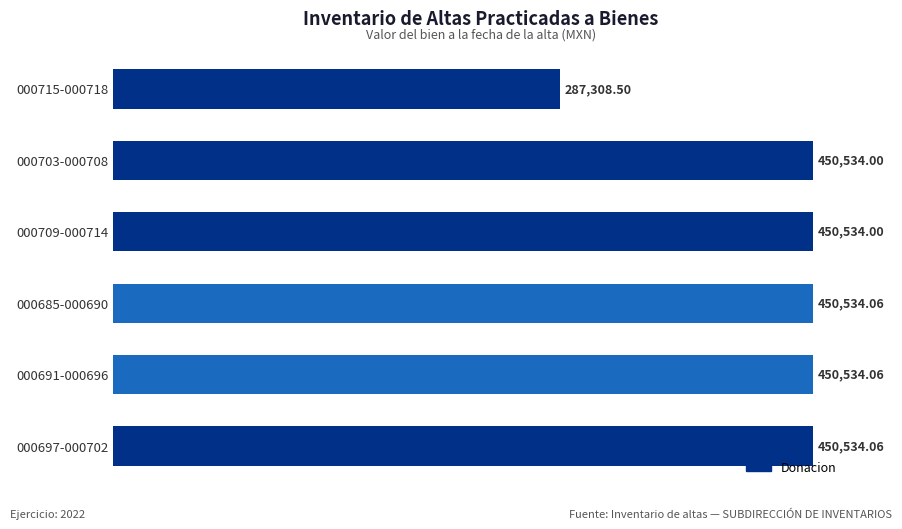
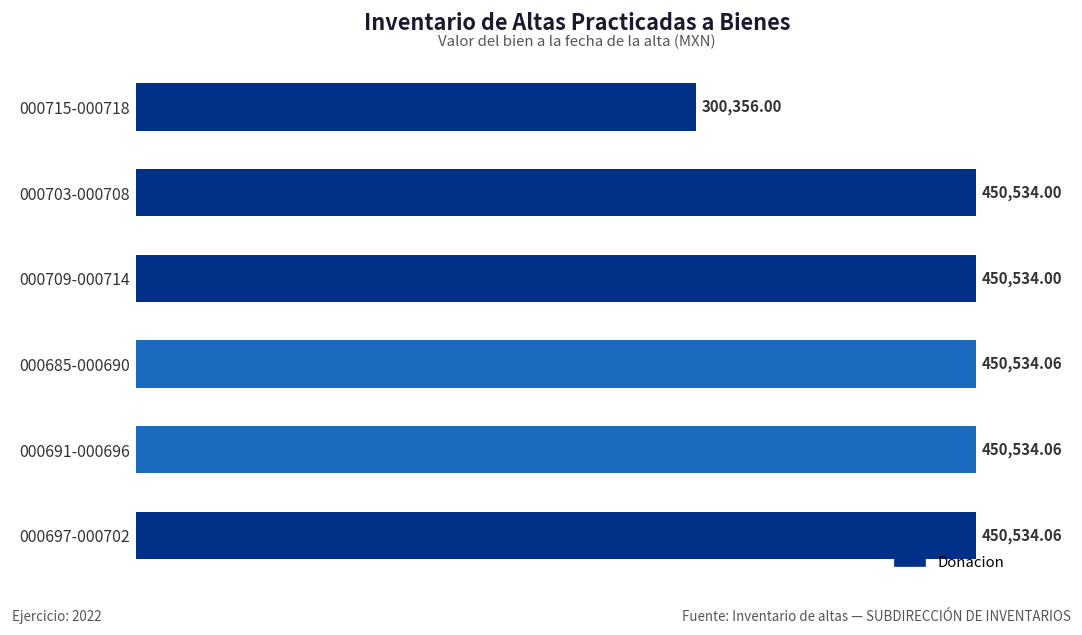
000715-000718: 287,308.50 -> 300,356.00
